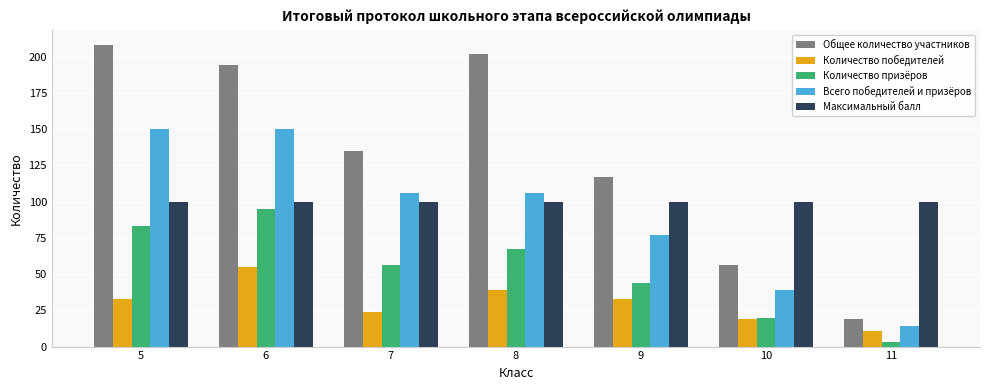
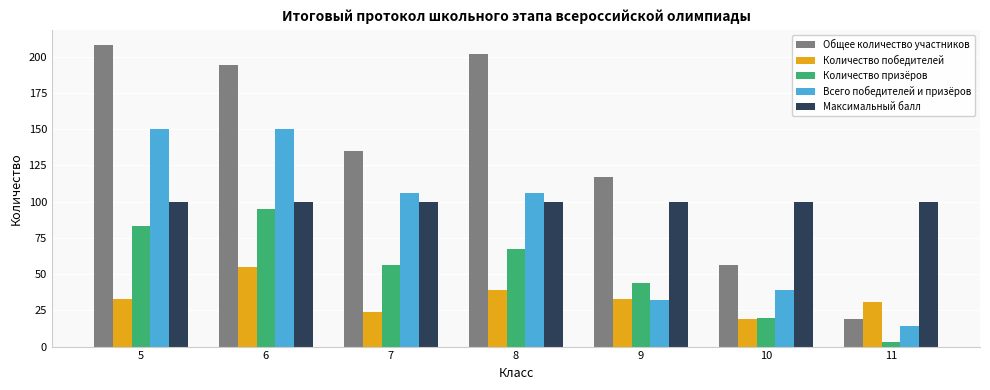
Всего победителей и призёров, 9: 77 -> 32
Количество победителей, 11: 11 -> 31
